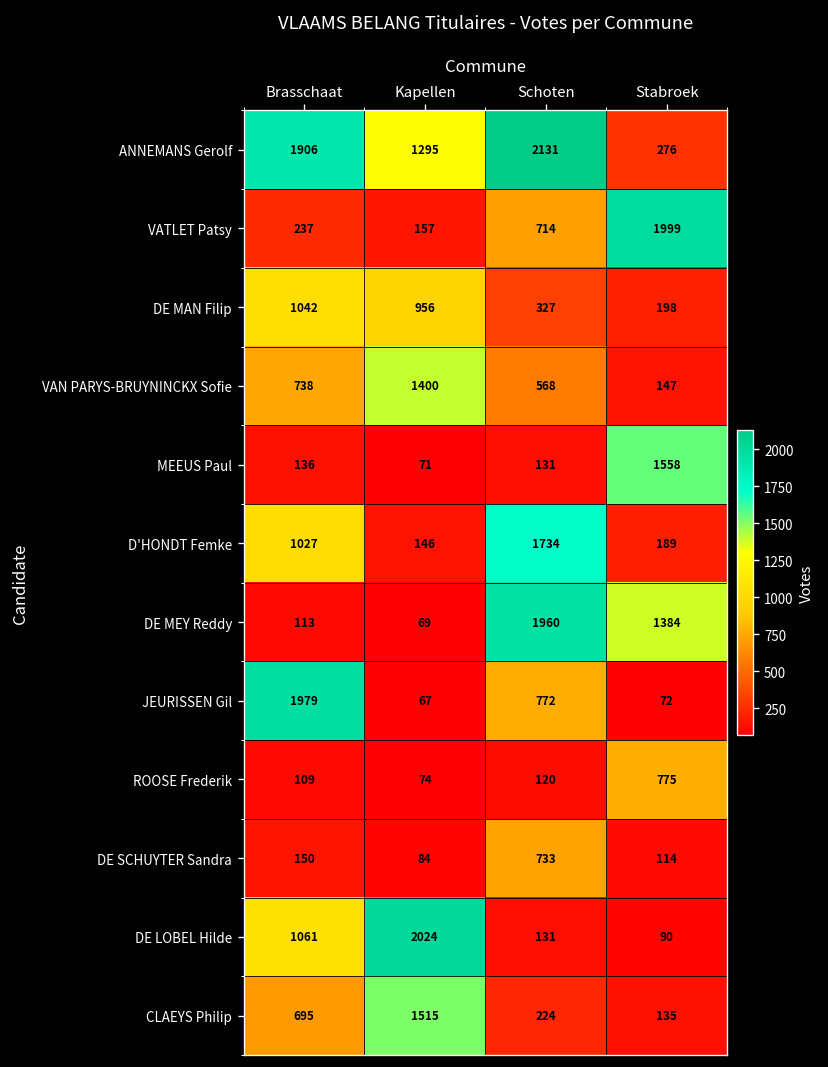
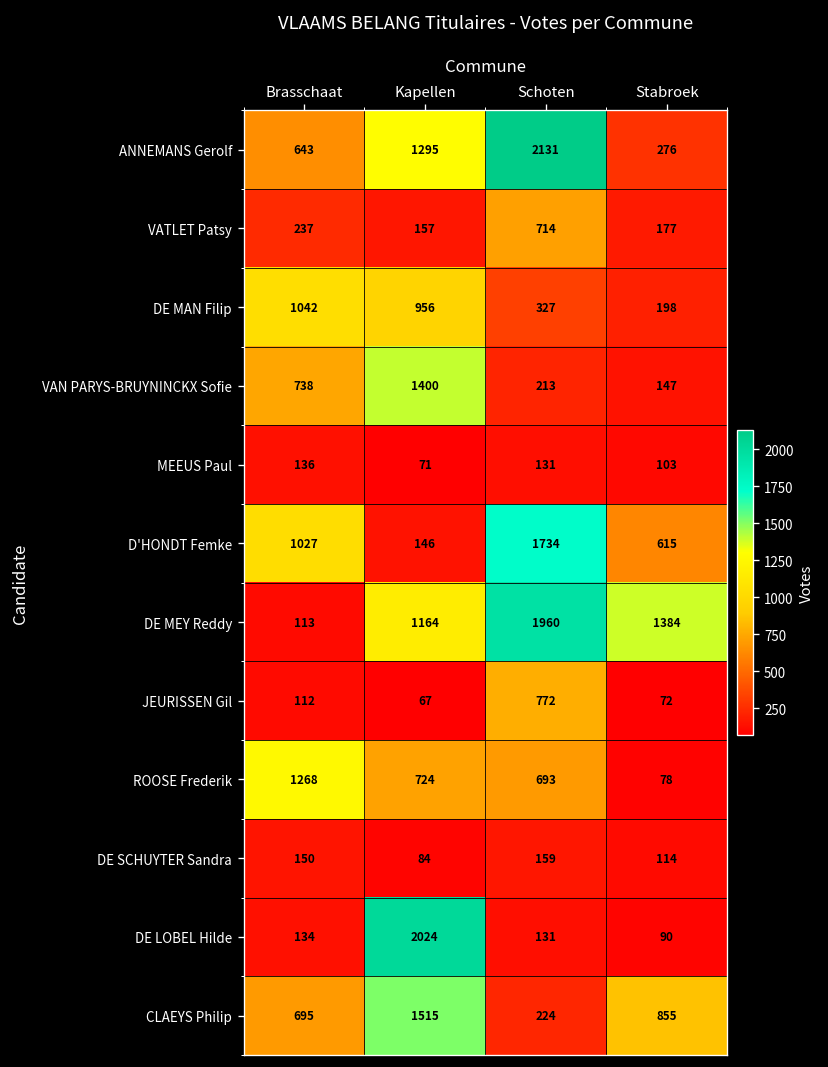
ANNEMANS Gerolf, Brasschaat: 1906 -> 643
VATLET Patsy, Stabroek: 1999 -> 177
VAN PARYS-BRUYNINCKX Sofie, Schoten: 568 -> 213
MEEUS Paul, Stabroek: 1558 -> 103
D'HONDT Femke, Stabroek: 189 -> 615
DE MEY Reddy, Kapellen: 69 -> 1164
JEURISSEN Gil, Brasschaat: 1979 -> 112
ROOSE Frederik, Brasschaat: 109 -> 1268
ROOSE Frederik, Kapellen: 74 -> 724
ROOSE Frederik, Schoten: 120 -> 693
ROOSE Frederik, Stabroek: 775 -> 78
DE SCHUYTER Sandra, Schoten: 733 -> 159
DE LOBEL Hilde, Brasschaat: 1061 -> 134
CLAEYS Philip, Stabroek: 135 -> 855
